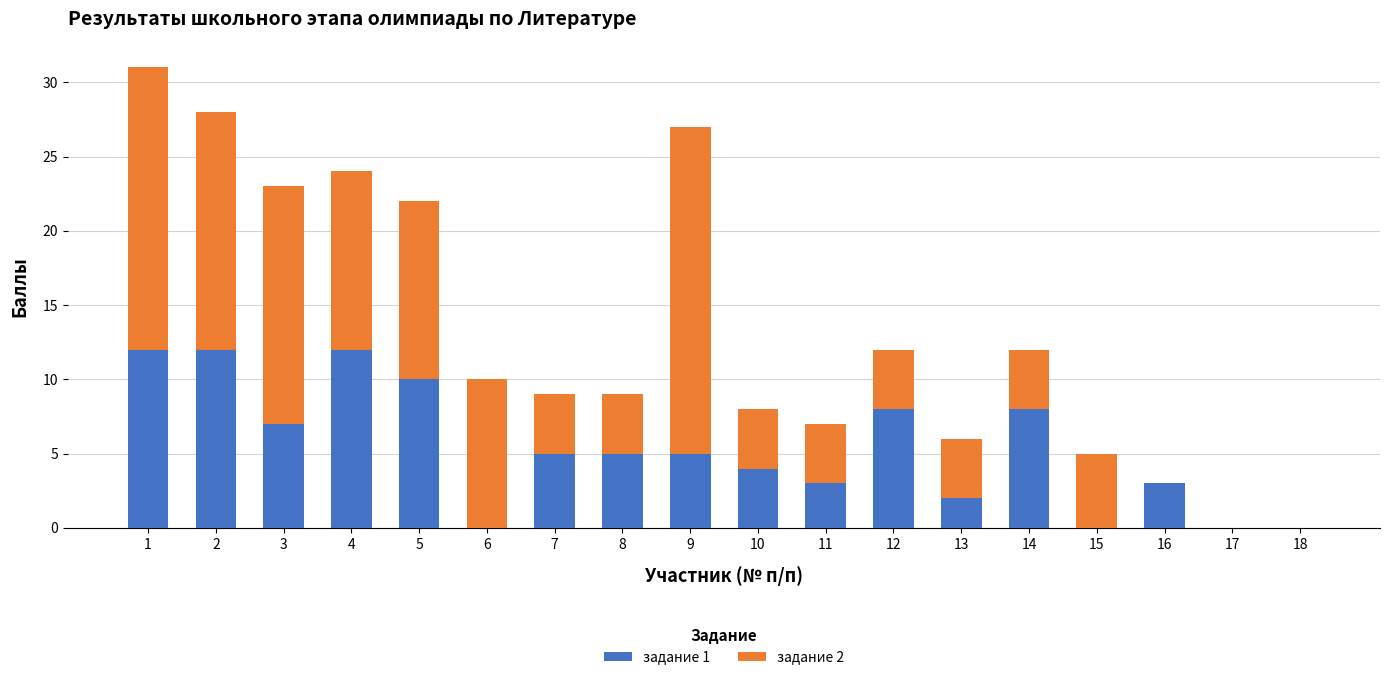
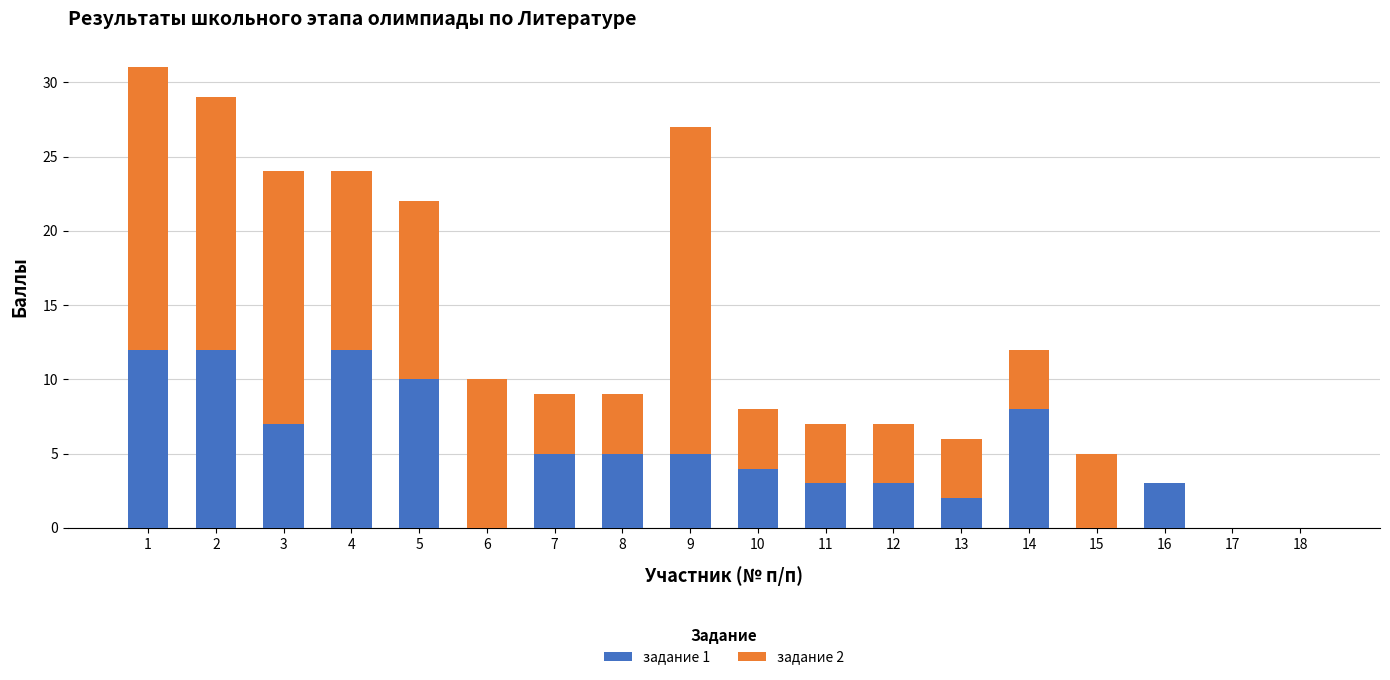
задание 2, 2: 16 -> 17
задание 2, 3: 16 -> 17
задание 1, 12: 8 -> 3
